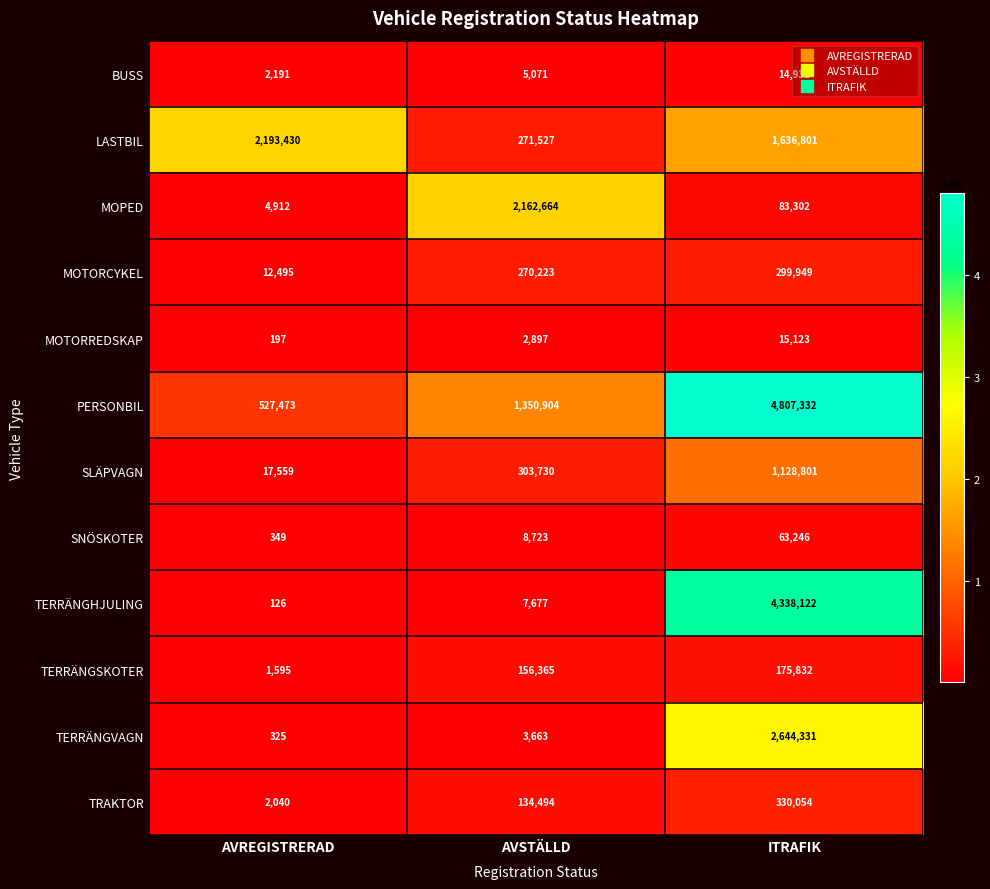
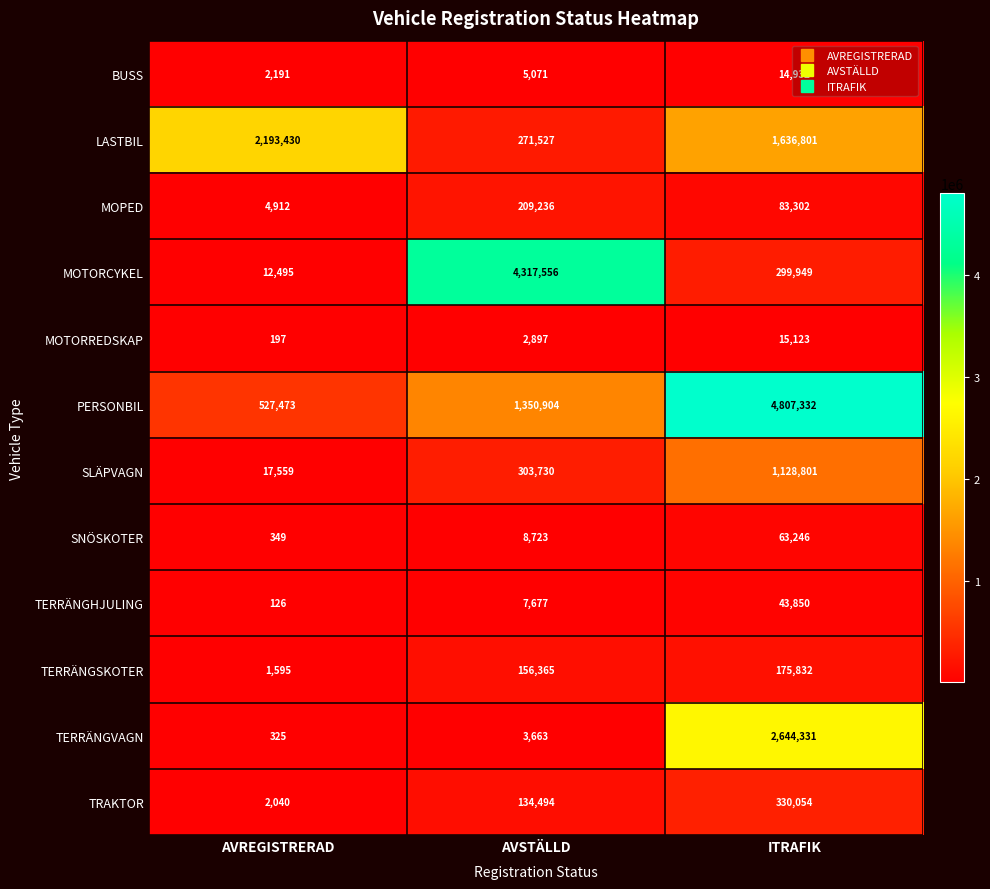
MOPED, AVSTÄLLD: 2,162,664 -> 209,236
MOTORCYKEL, AVSTÄLLD: 270,223 -> 4,317,556
TERRÄNGHJULING, ITRAFIK: 4,338,122 -> 43,850
